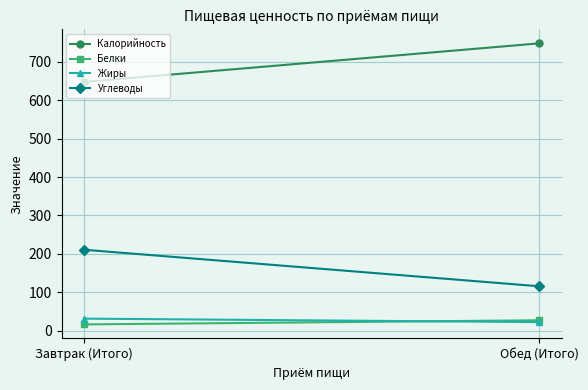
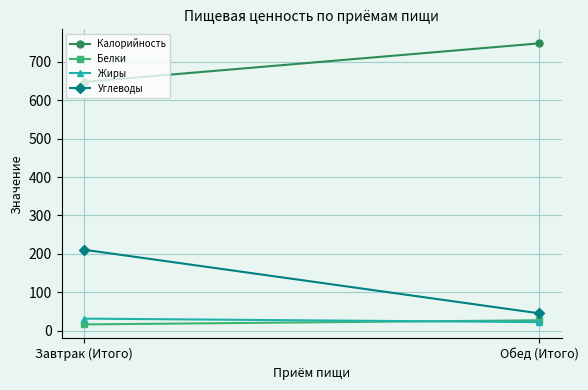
Углеводы, Обед (Итого): 120 -> 50
